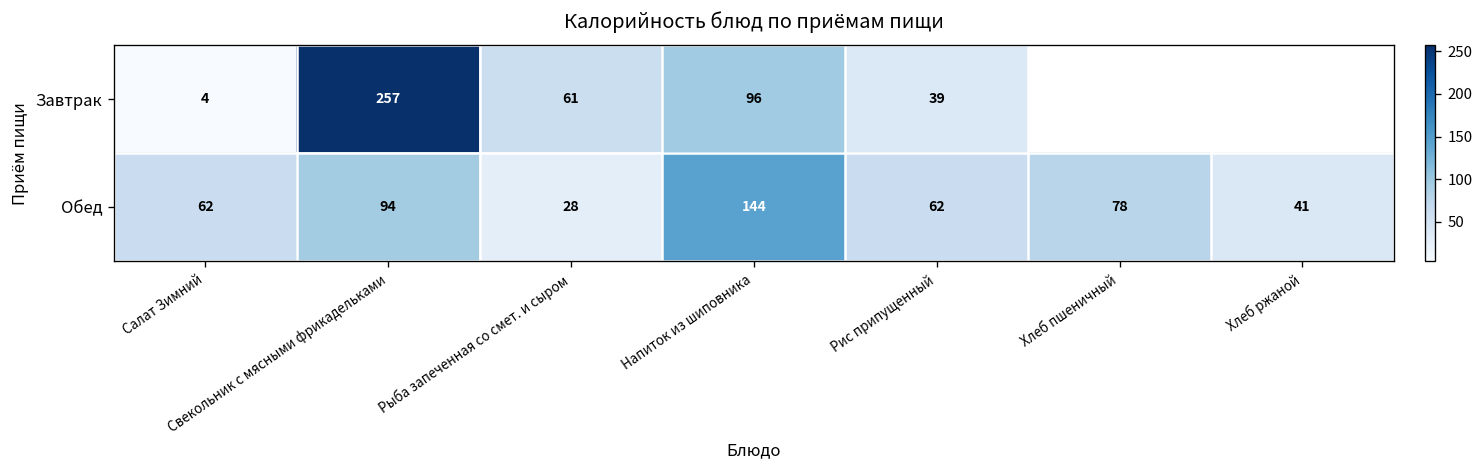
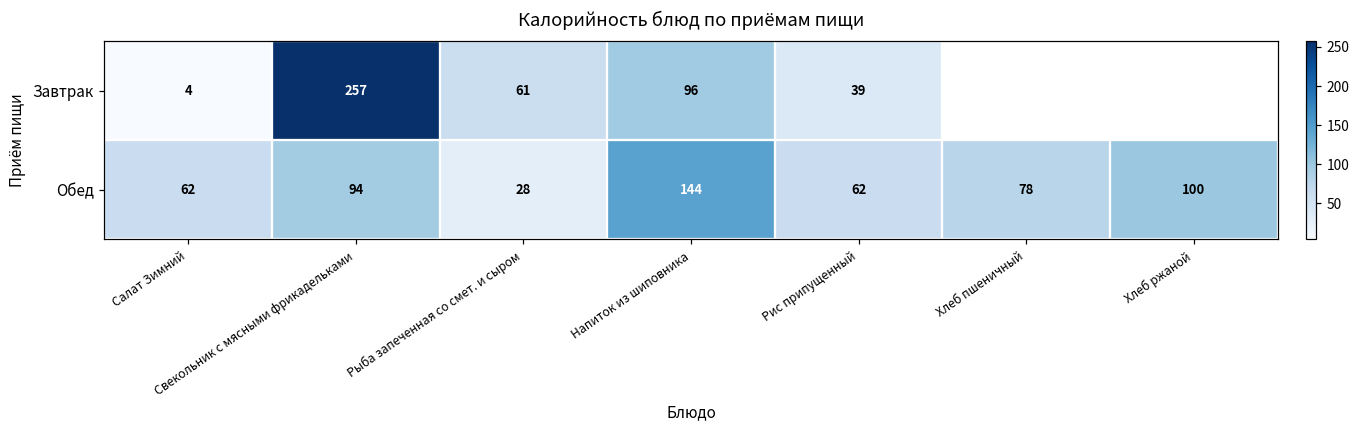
Обед, Хлеб ржаной: 41 -> 100
